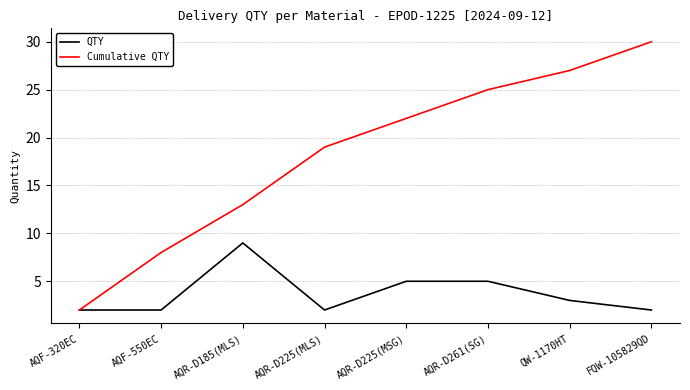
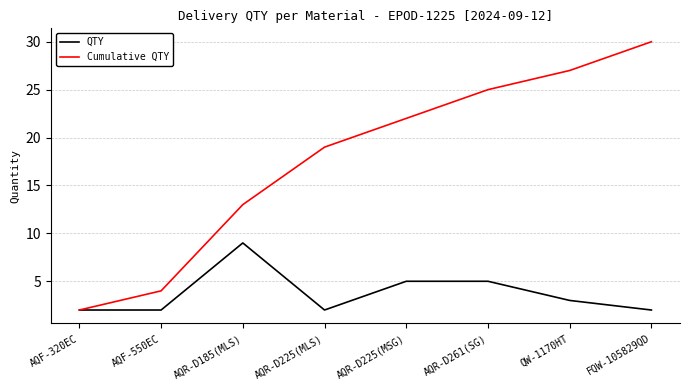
Cumulative QTY, AQF-550EC: 8 -> 4
